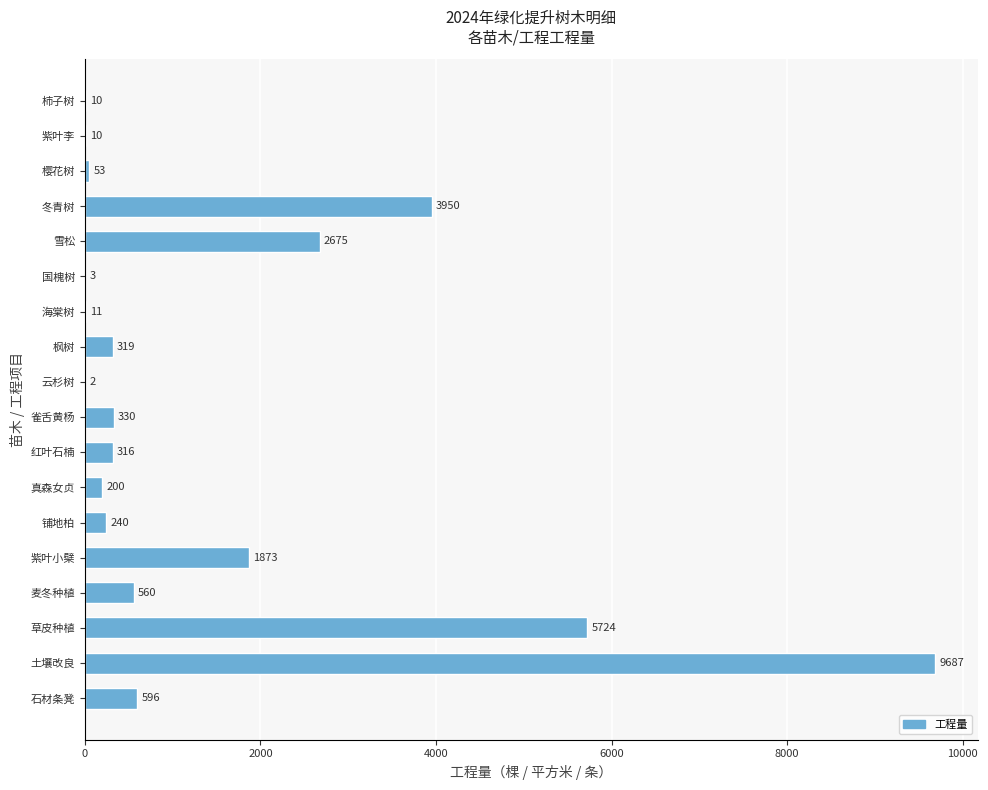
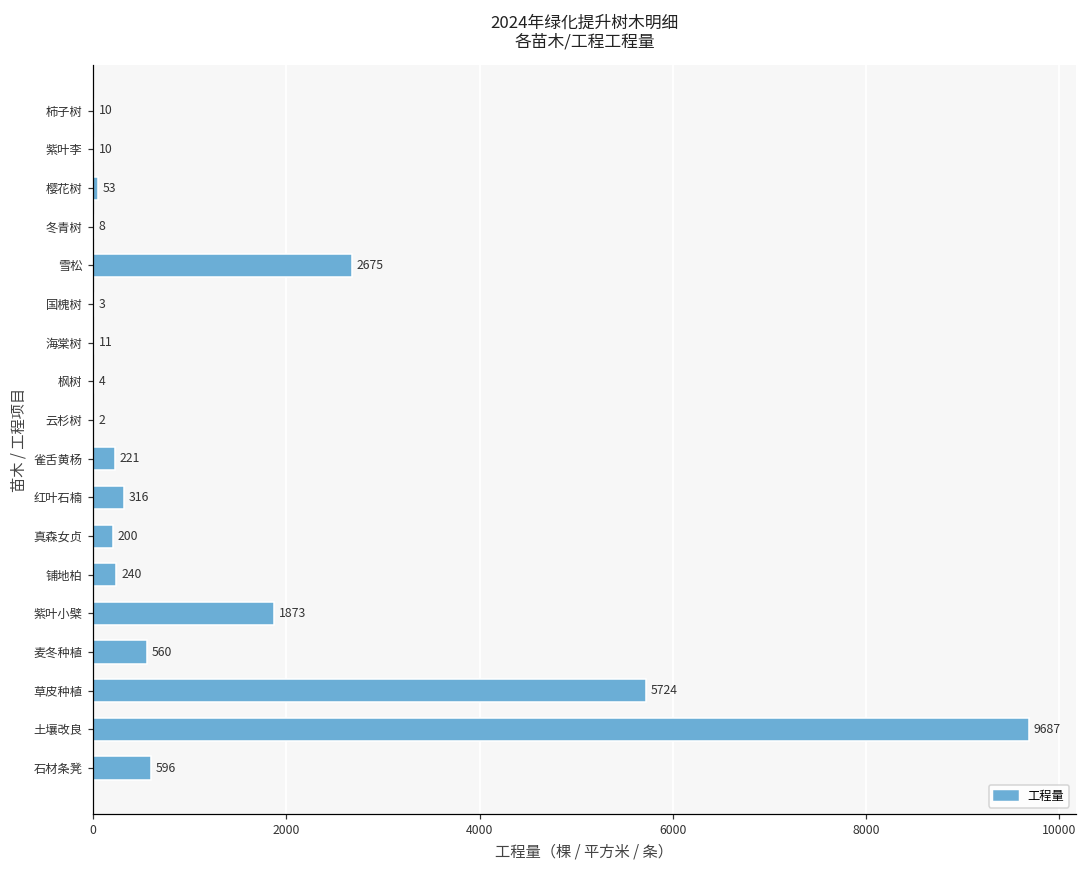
冬青树: 3950 -> 8
枫树: 319 -> 4
雀舌黄杨: 330 -> 221
